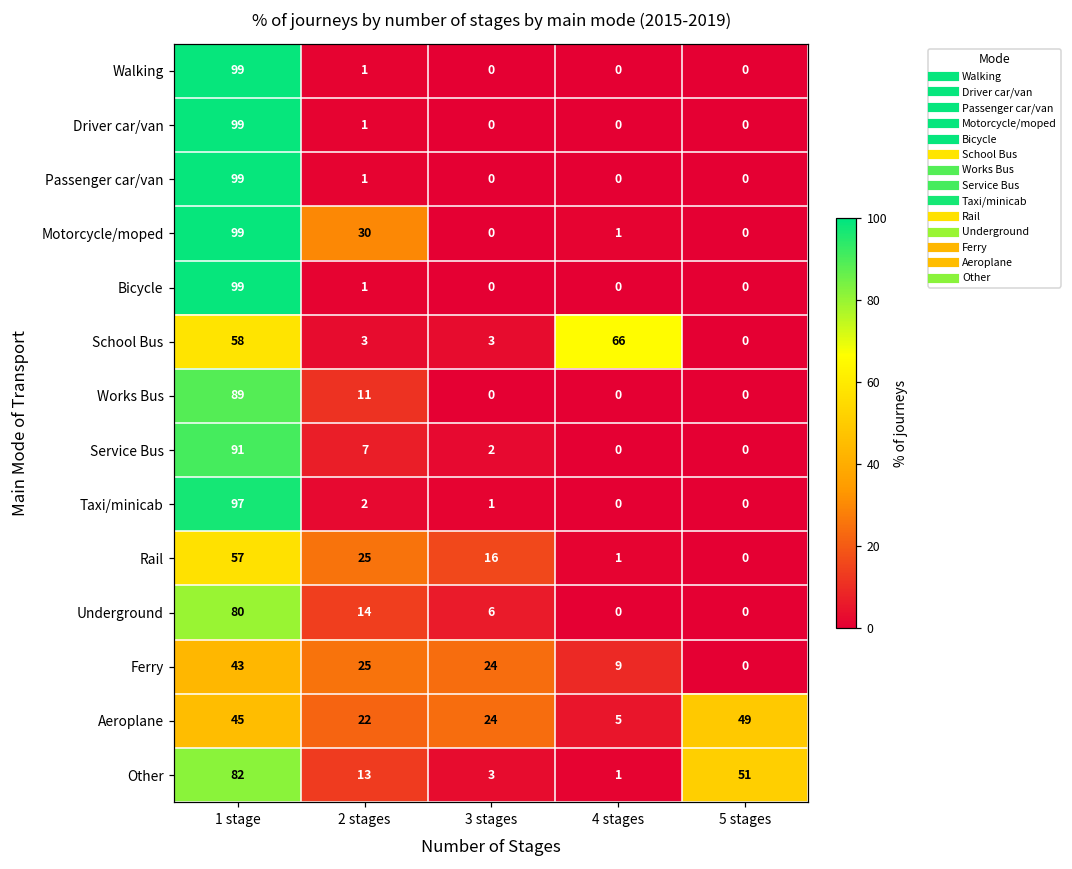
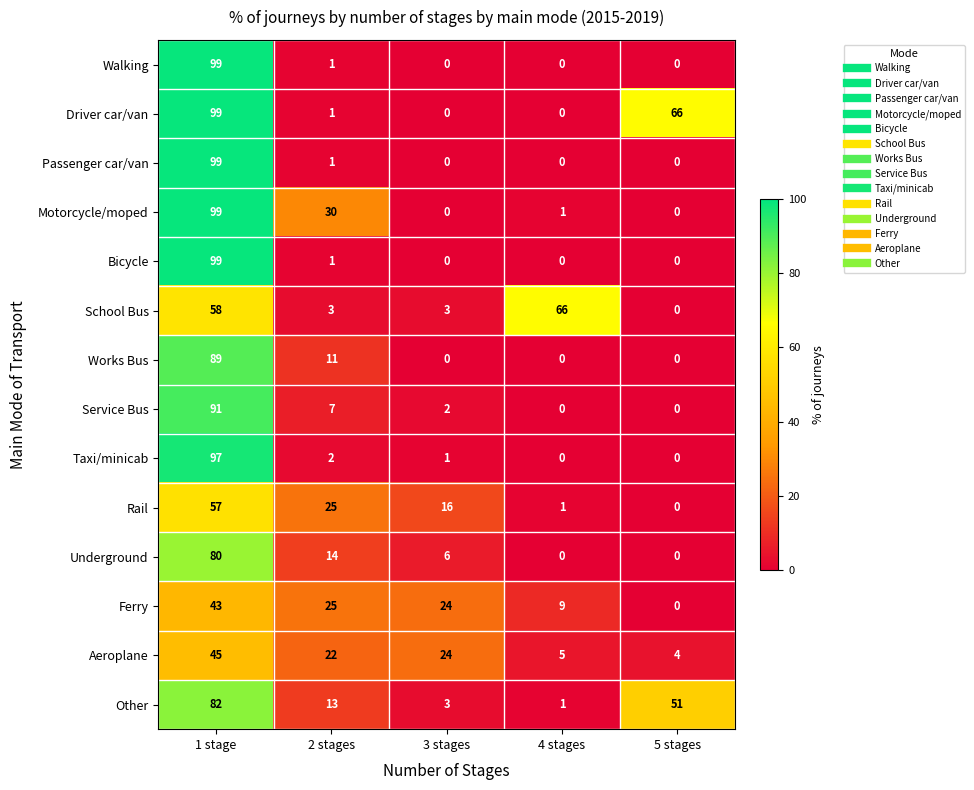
Driver car/van, 5 stages: 0 -> 66
Aeroplane, 5 stages: 49 -> 4
